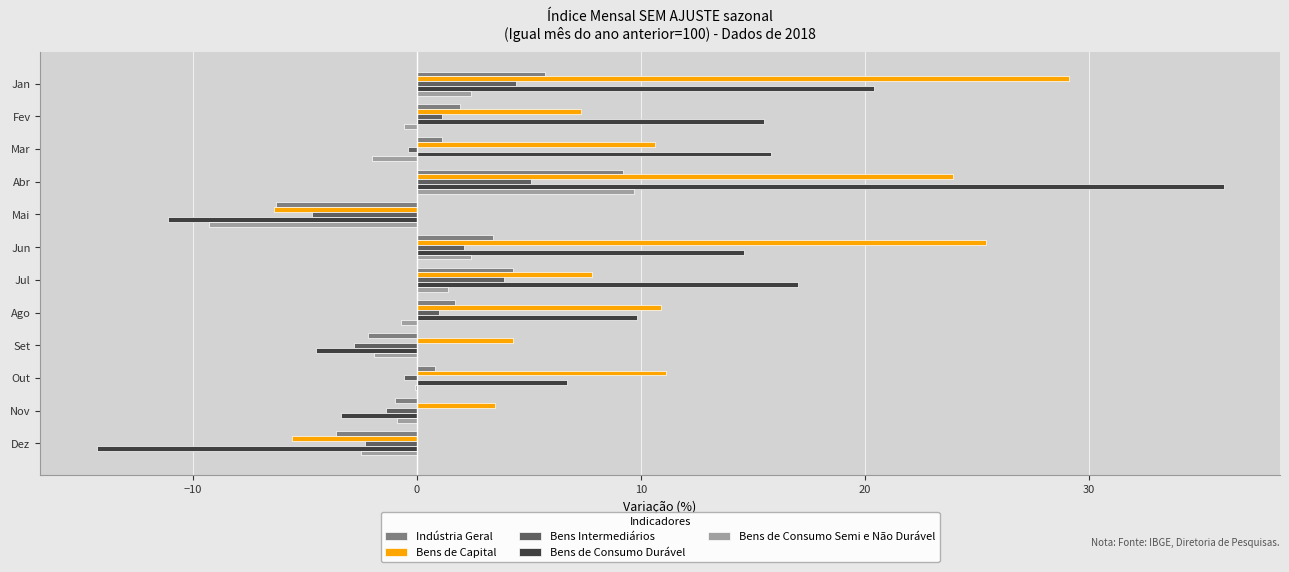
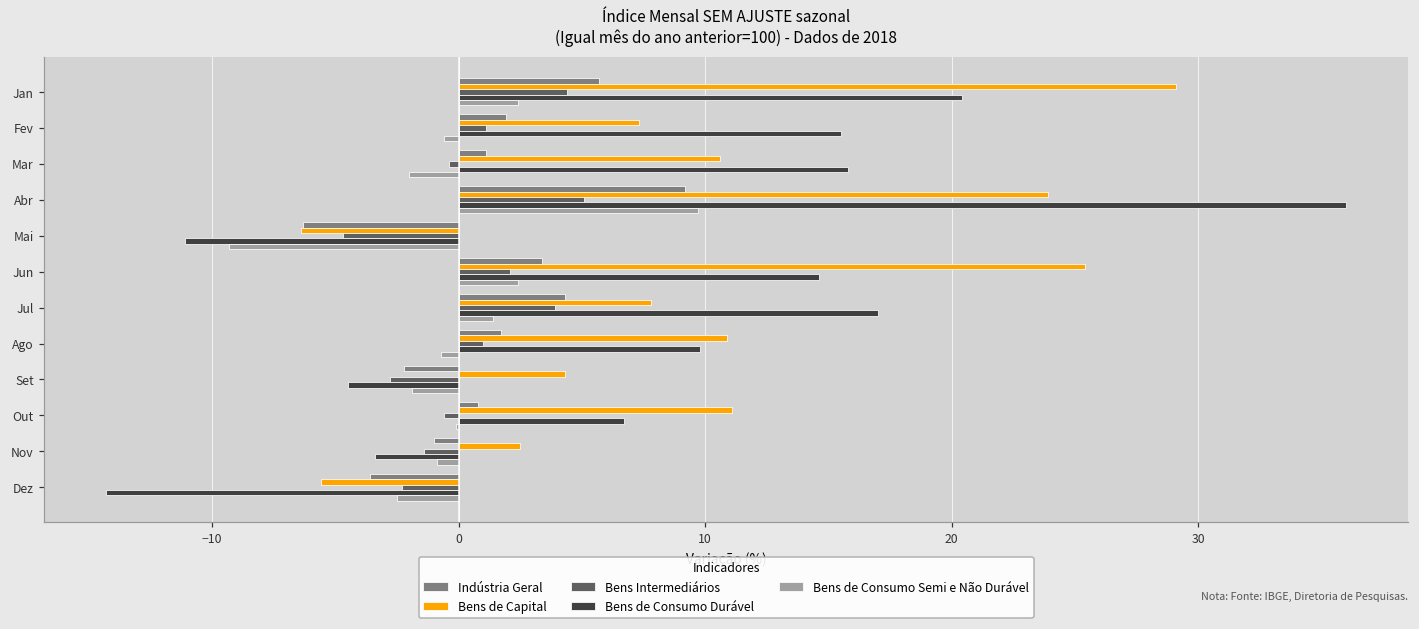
Bens de Capital, Nov: 3.5 -> 2.5
